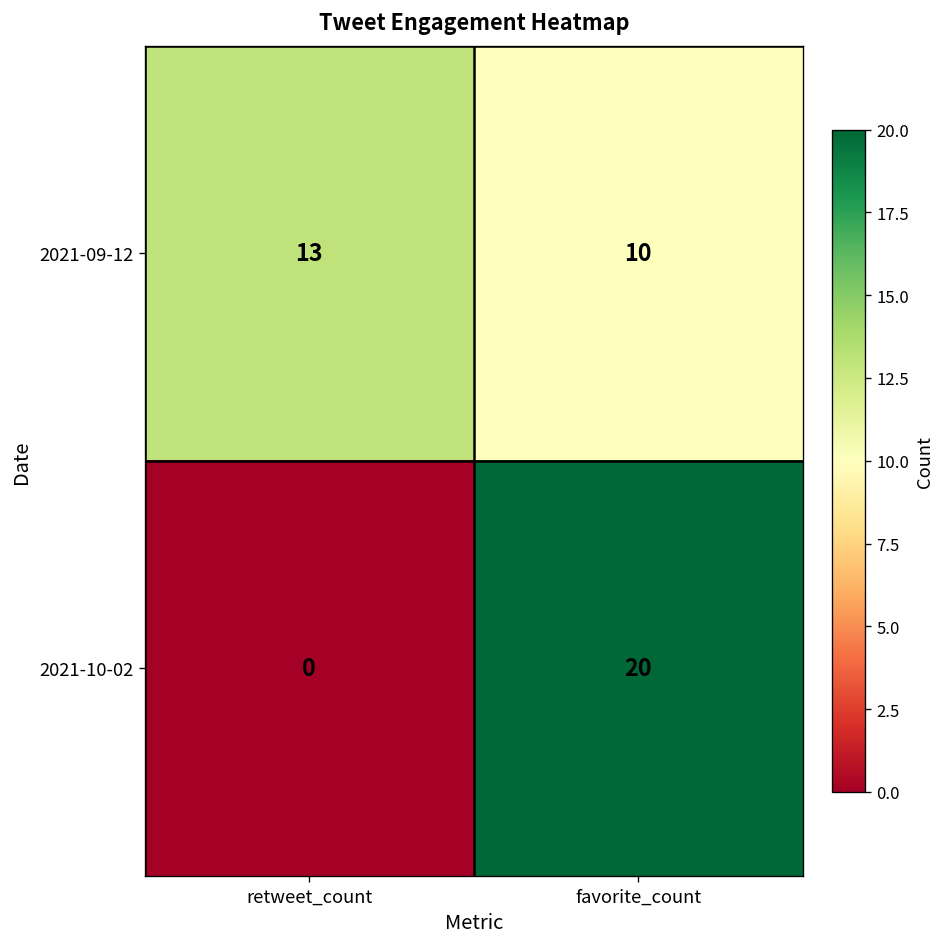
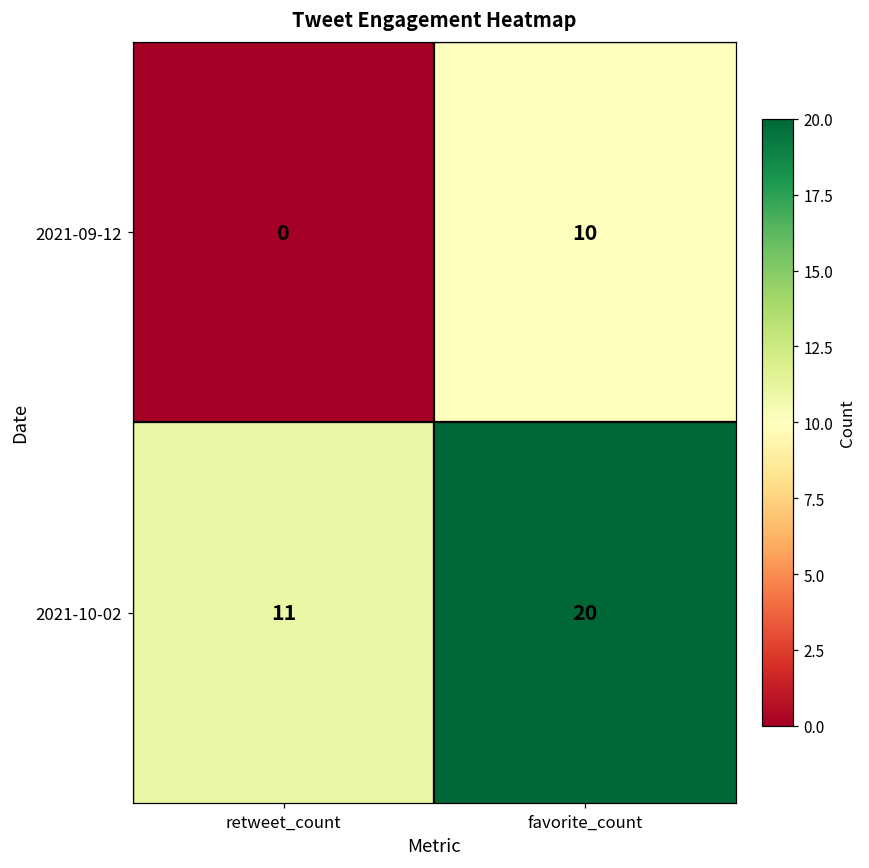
2021-09-12, retweet_count: 13 -> 0
2021-10-02, retweet_count: 0 -> 11
